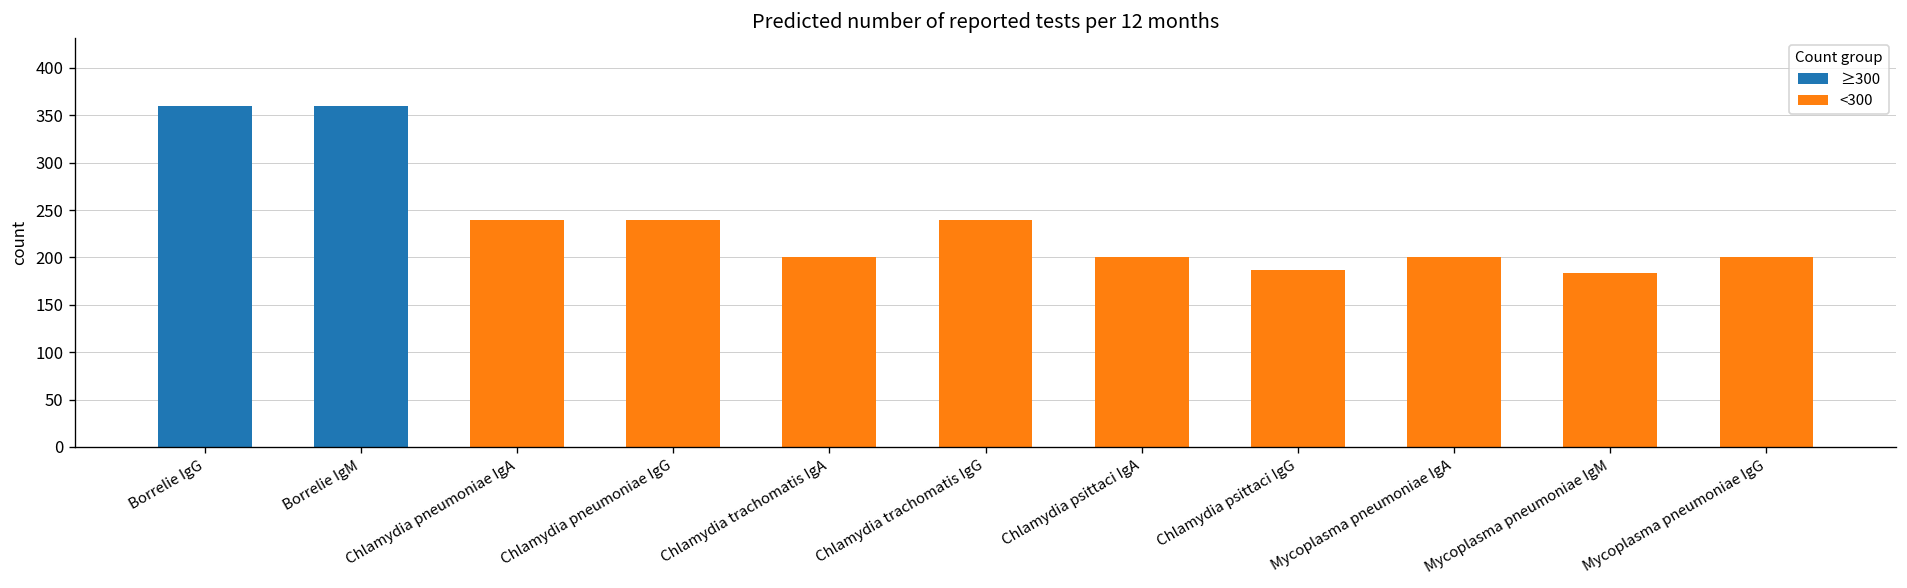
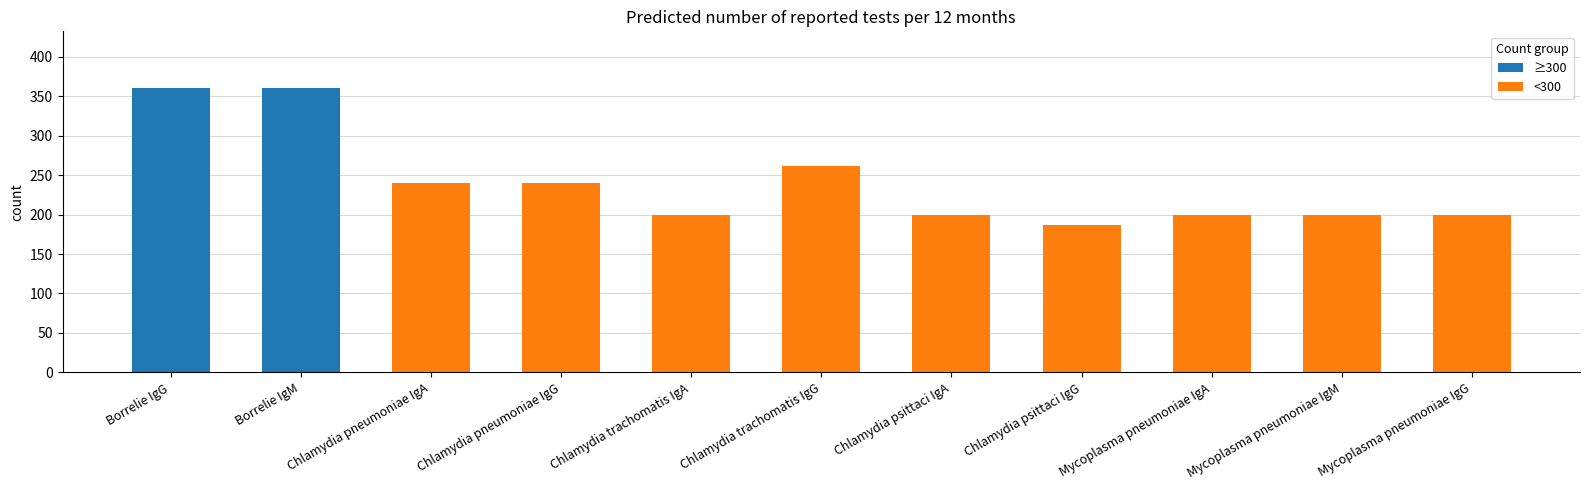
<300, Chlamydia trachomatis IgG: 240 -> 260
<300, Mycoplasma pneumoniae IgM: 180 -> 200
